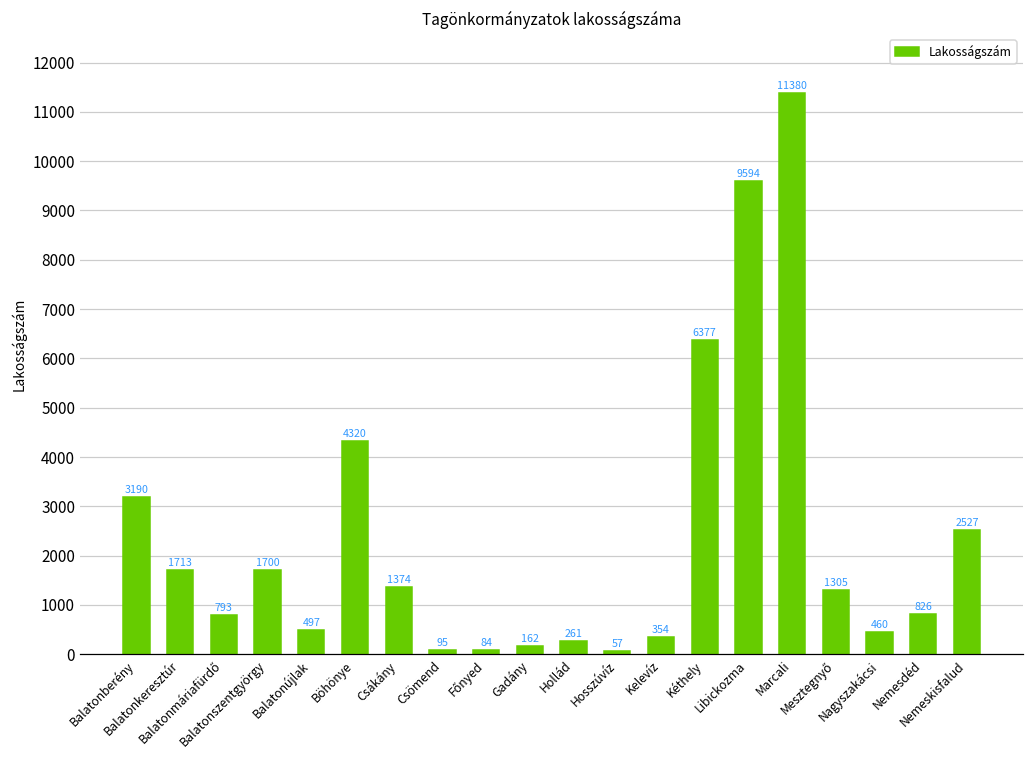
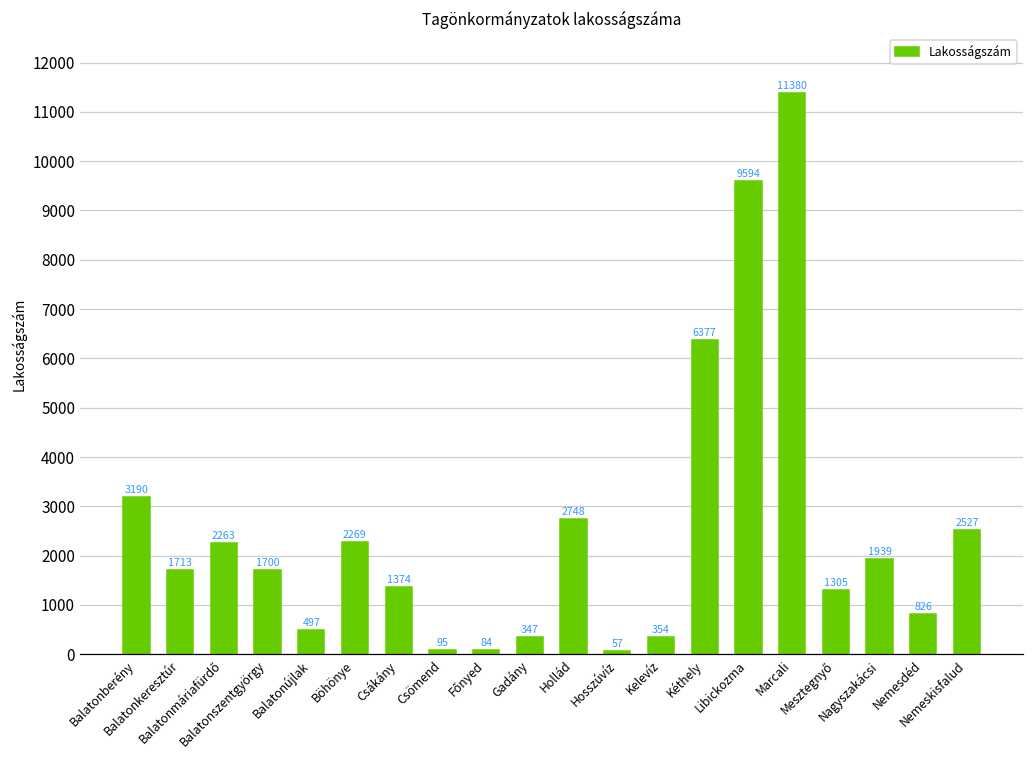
Balatonmáriafürdő: 793 -> 2263
Böhönye: 4320 -> 2269
Gadány: 162 -> 347
Hollád: 261 -> 2748
Nagyszakácsi: 460 -> 1939
